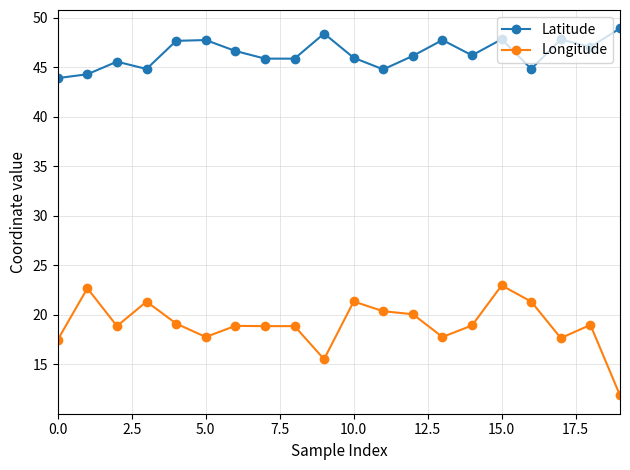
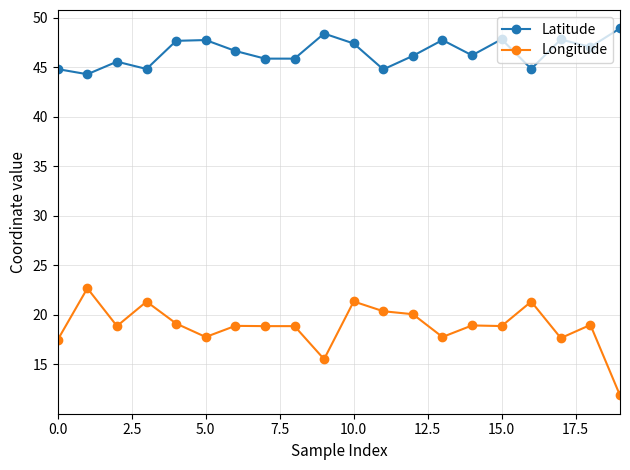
Latitude, 0.0: 44 -> 45
Latitude, 10.0: 46 -> 47
Longitude, 15.0: 23 -> 19
